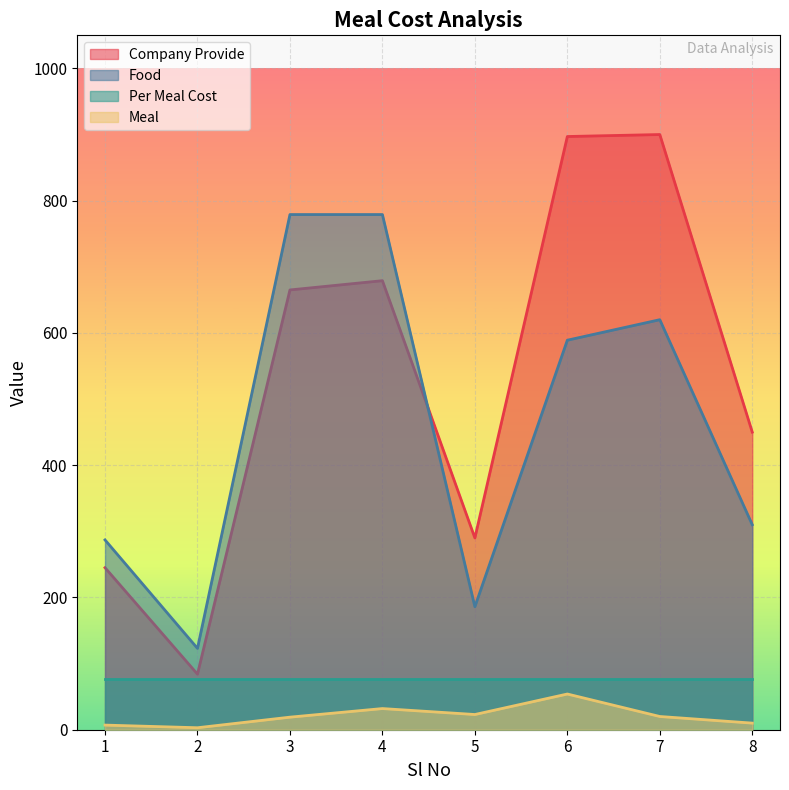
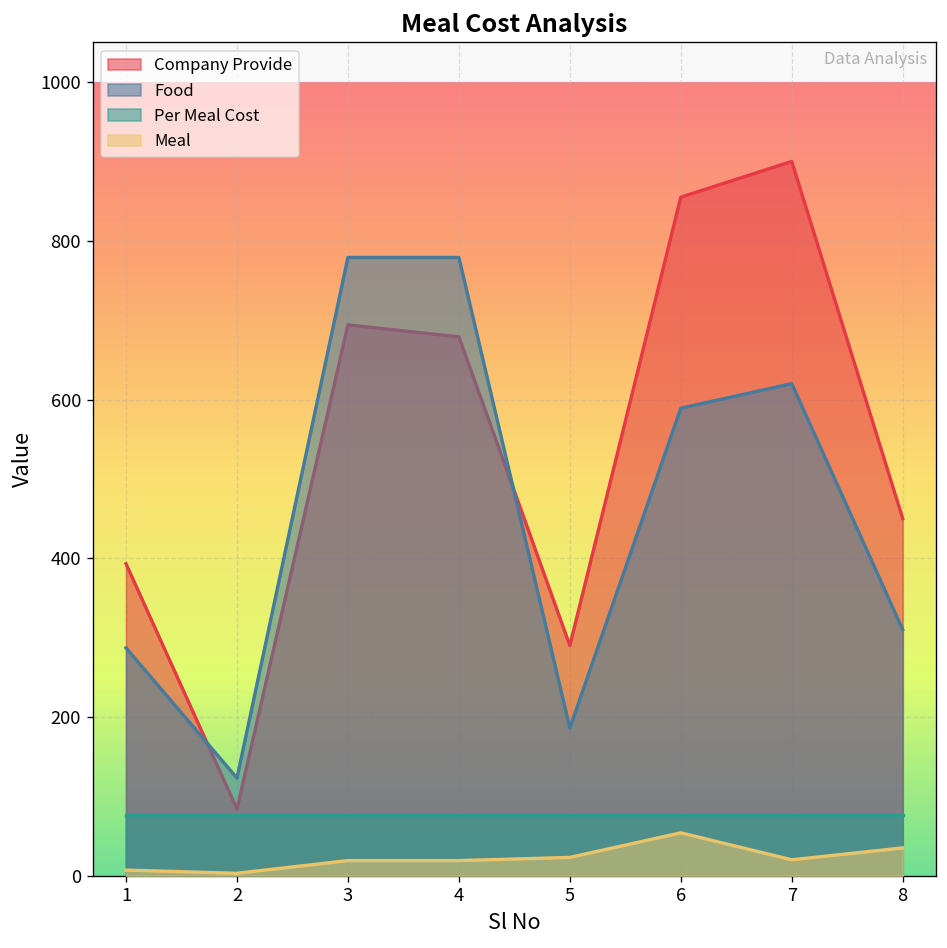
Company Provide, 1: 250 -> 390
Company Provide, 3: 670 -> 690
Meal, 4: 30 -> 20
Company Provide, 6: 900 -> 860
Meal, 8: 10 -> 40
